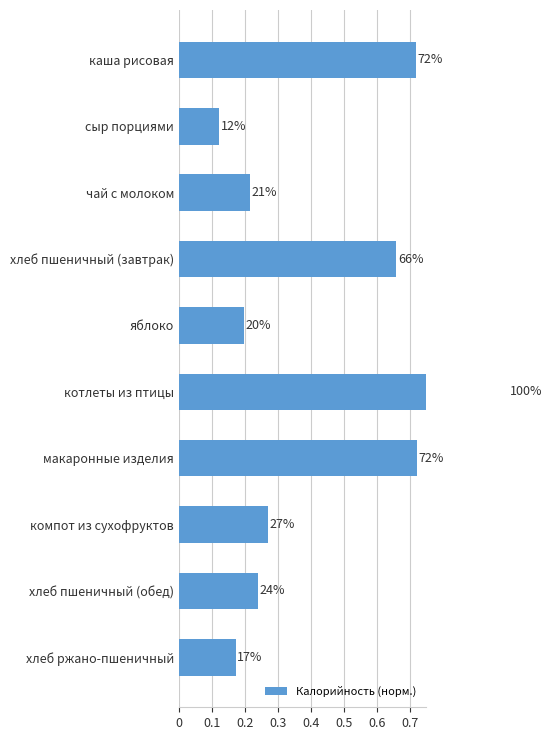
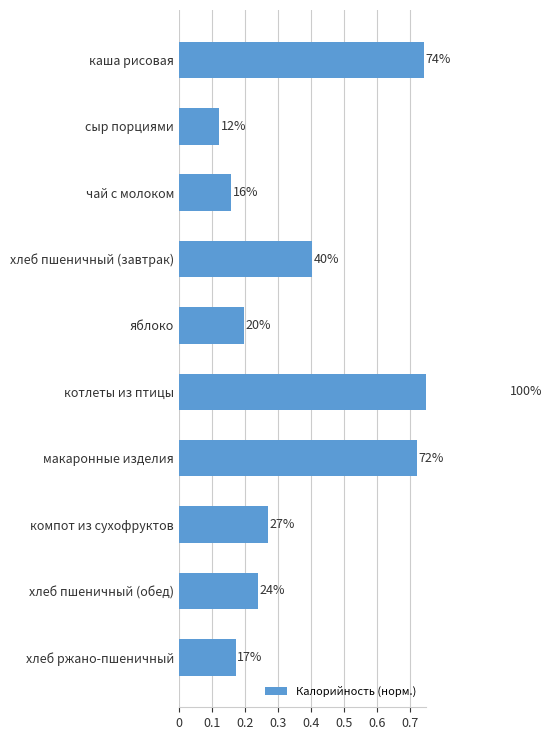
каша рисовая: 72% -> 74%
чай с молоком: 21% -> 16%
хлеб пшеничный (завтрак): 66% -> 40%
